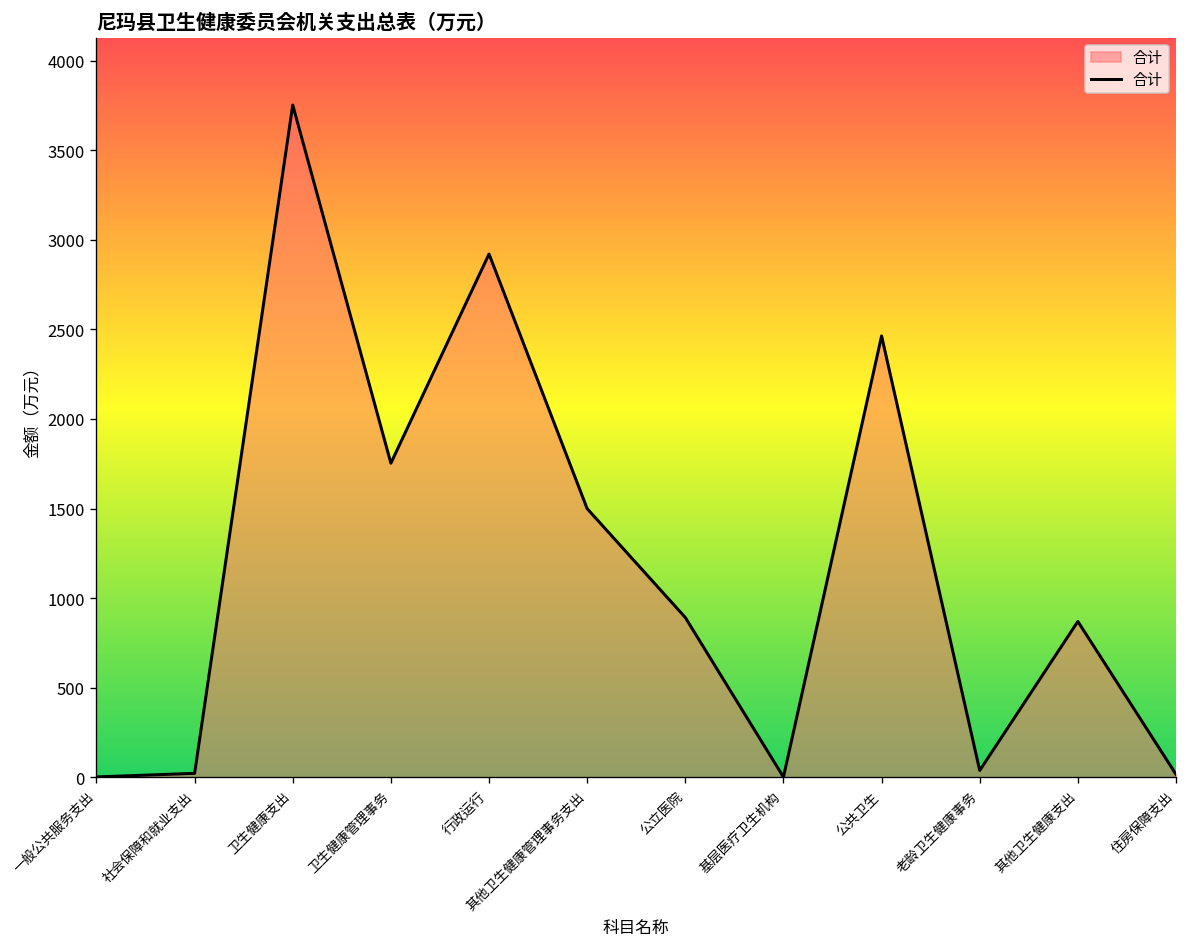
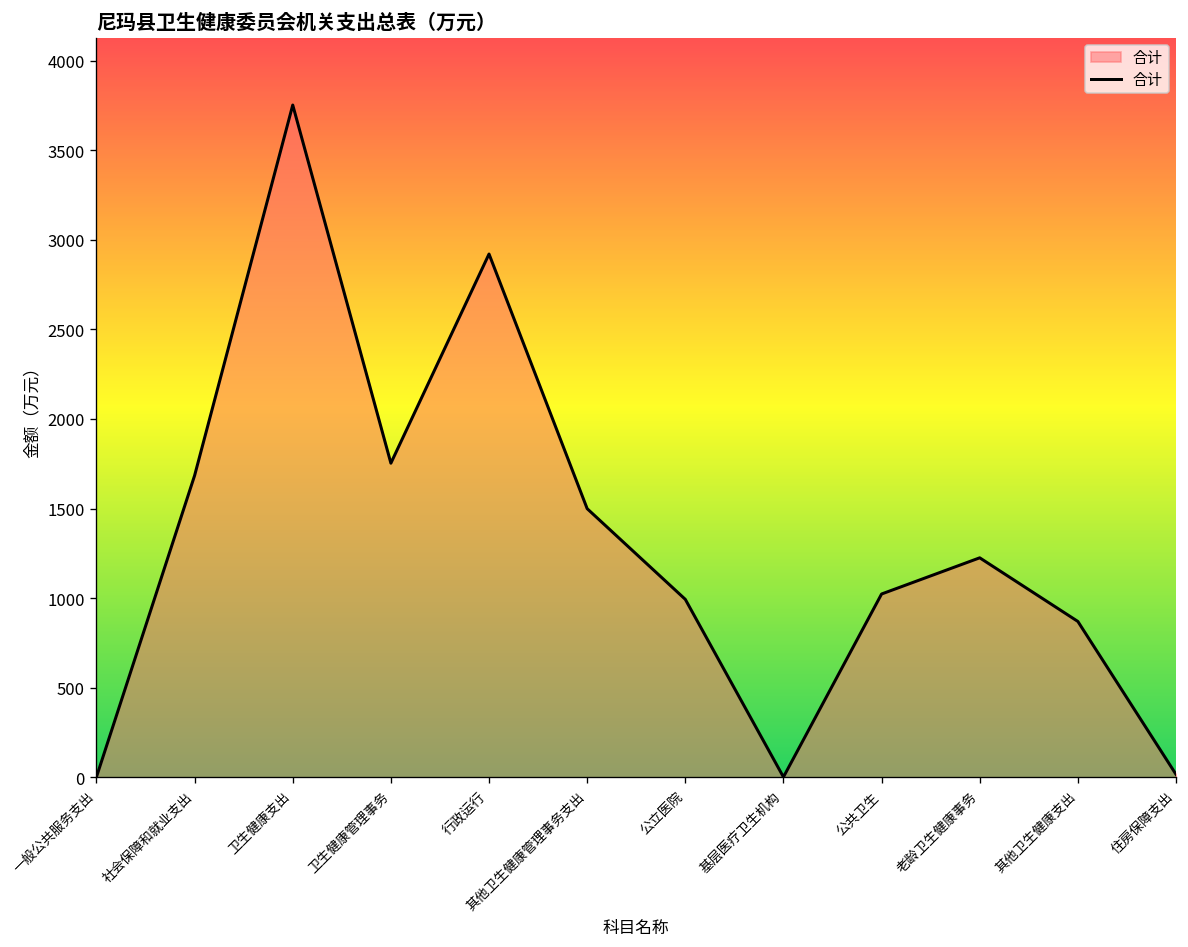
社会保障和就业支出: 20 -> 1680
公立医院: 890 -> 990
公共卫生: 2460 -> 1020
老龄卫生健康事务: 40 -> 1230
